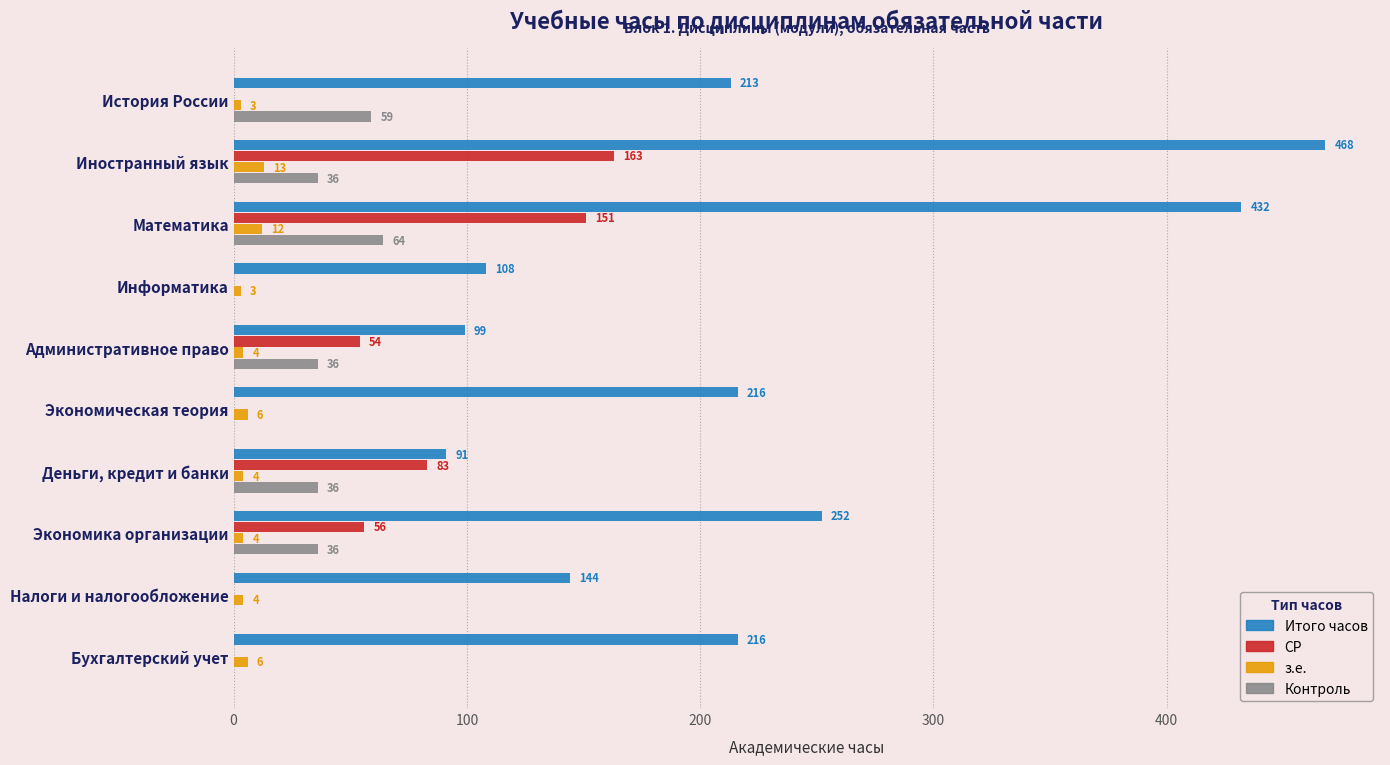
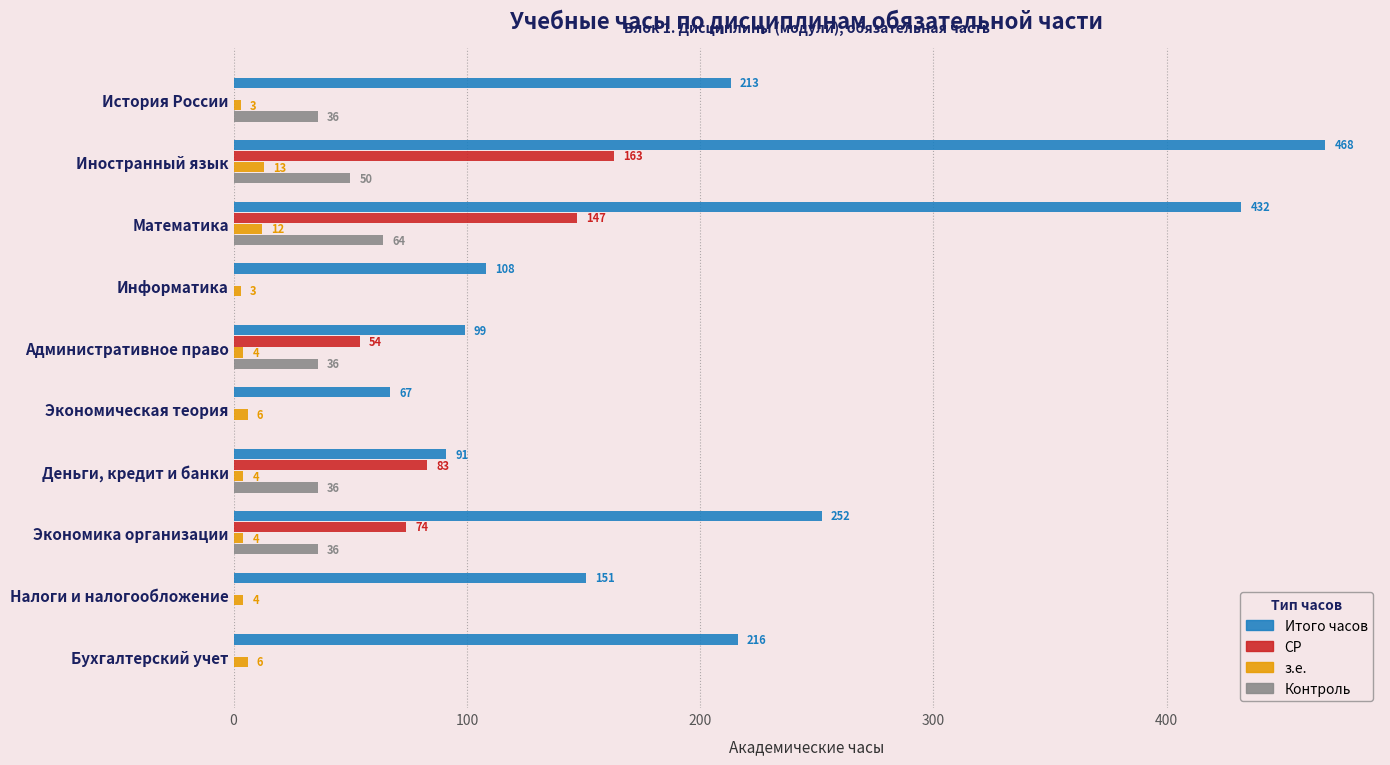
Контроль, История России: 59 -> 36
Контроль, Иностранный язык: 36 -> 50
СР, Математика: 151 -> 147
Итого часов, Экономическая теория: 216 -> 67
СР, Экономика организации: 56 -> 74
Итого часов, Налоги и налогообложение: 144 -> 151
